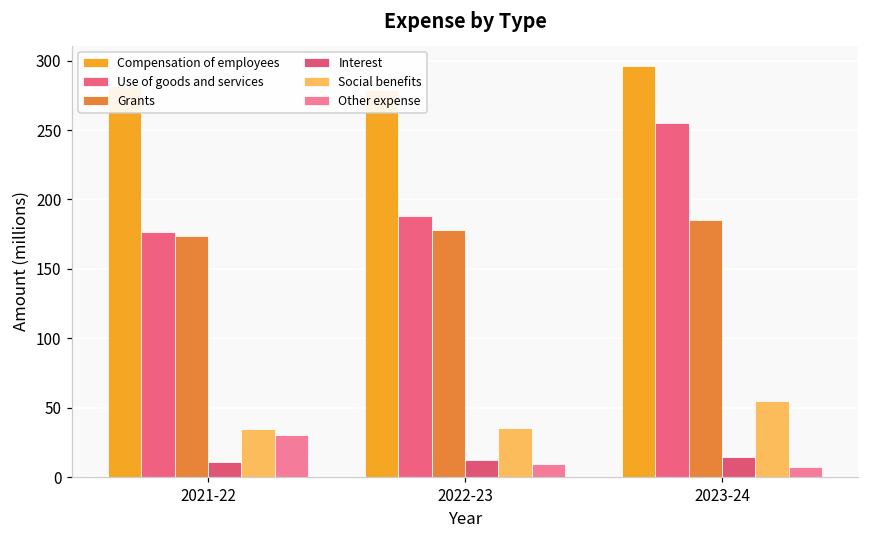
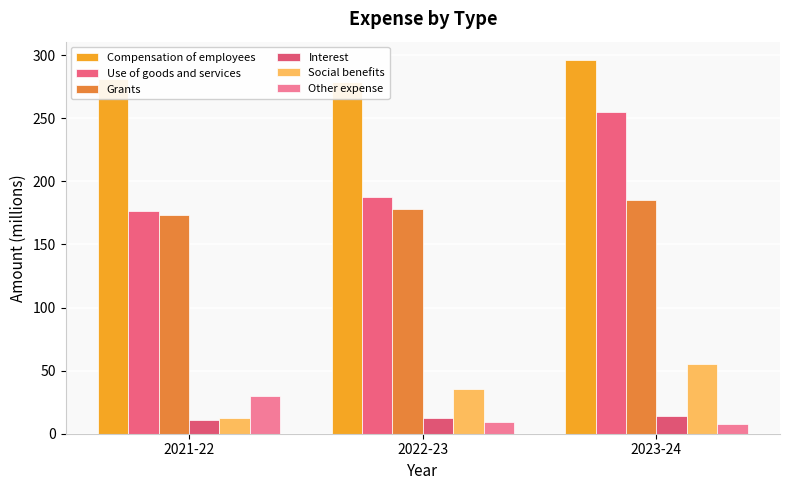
Social benefits, 2021-22: 35 -> 13
